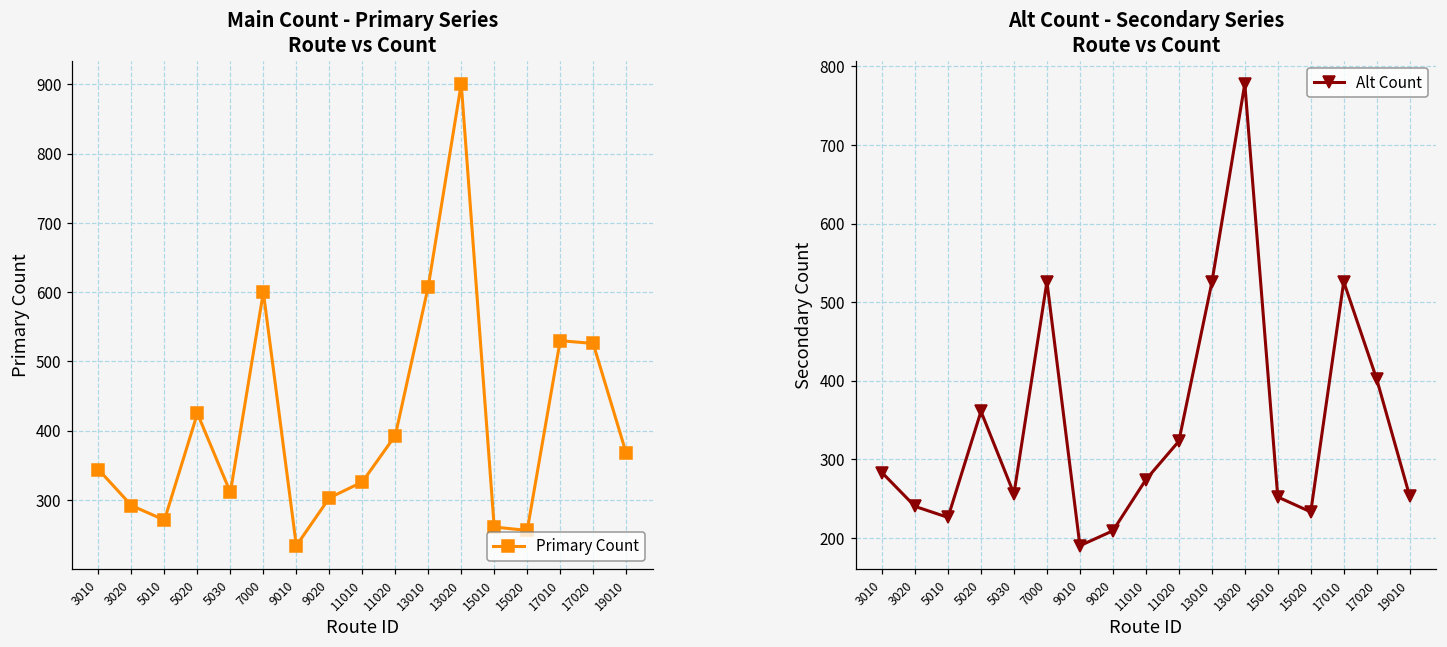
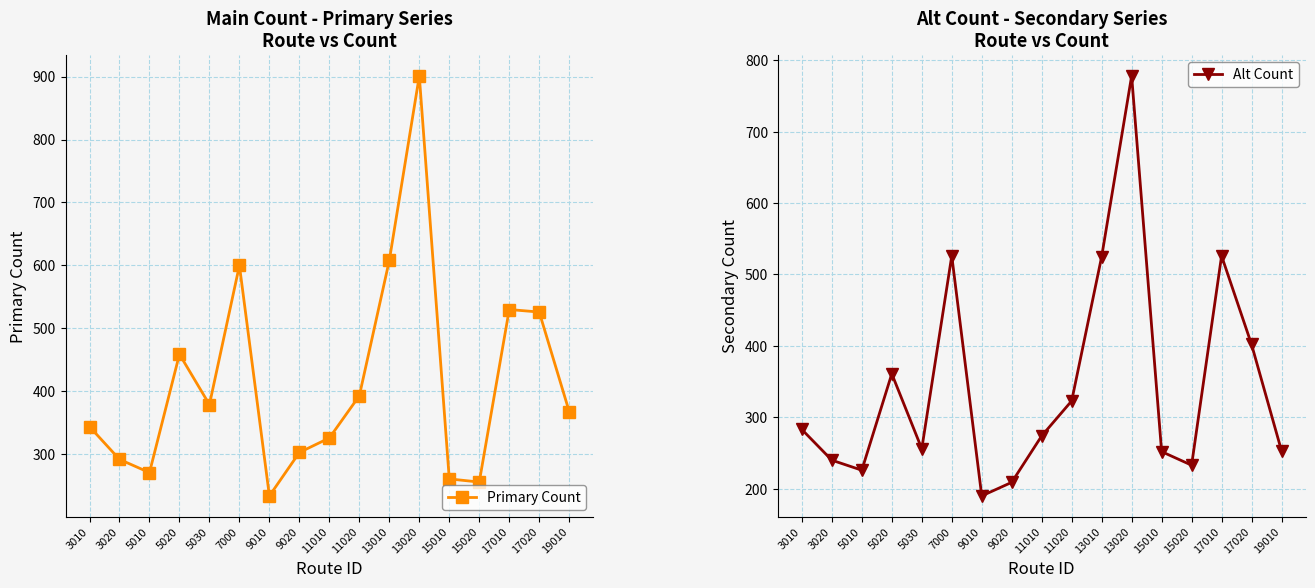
Main Count - Primary Series Route vs Count, 5020: 430 -> 460
Main Count - Primary Series Route vs Count, 5030: 310 -> 380
